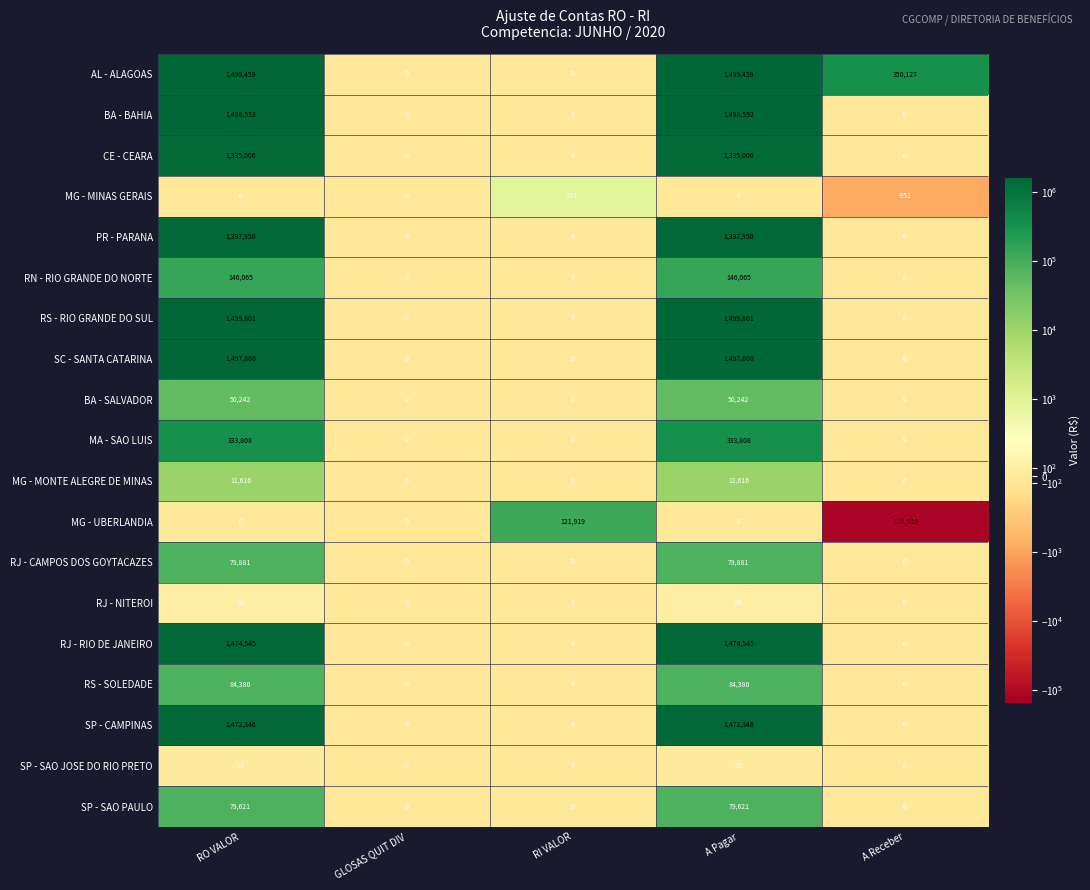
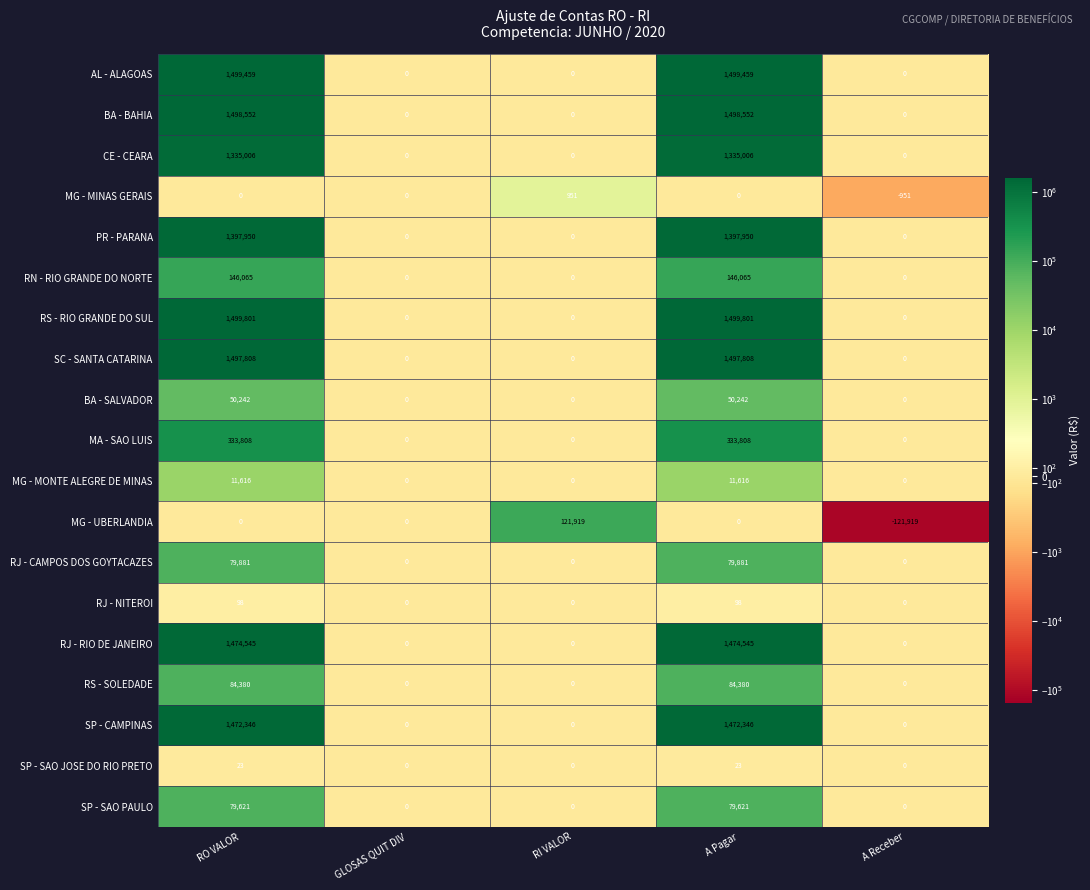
AL - ALAGOAS, A Receber: 350,127 -> 0
